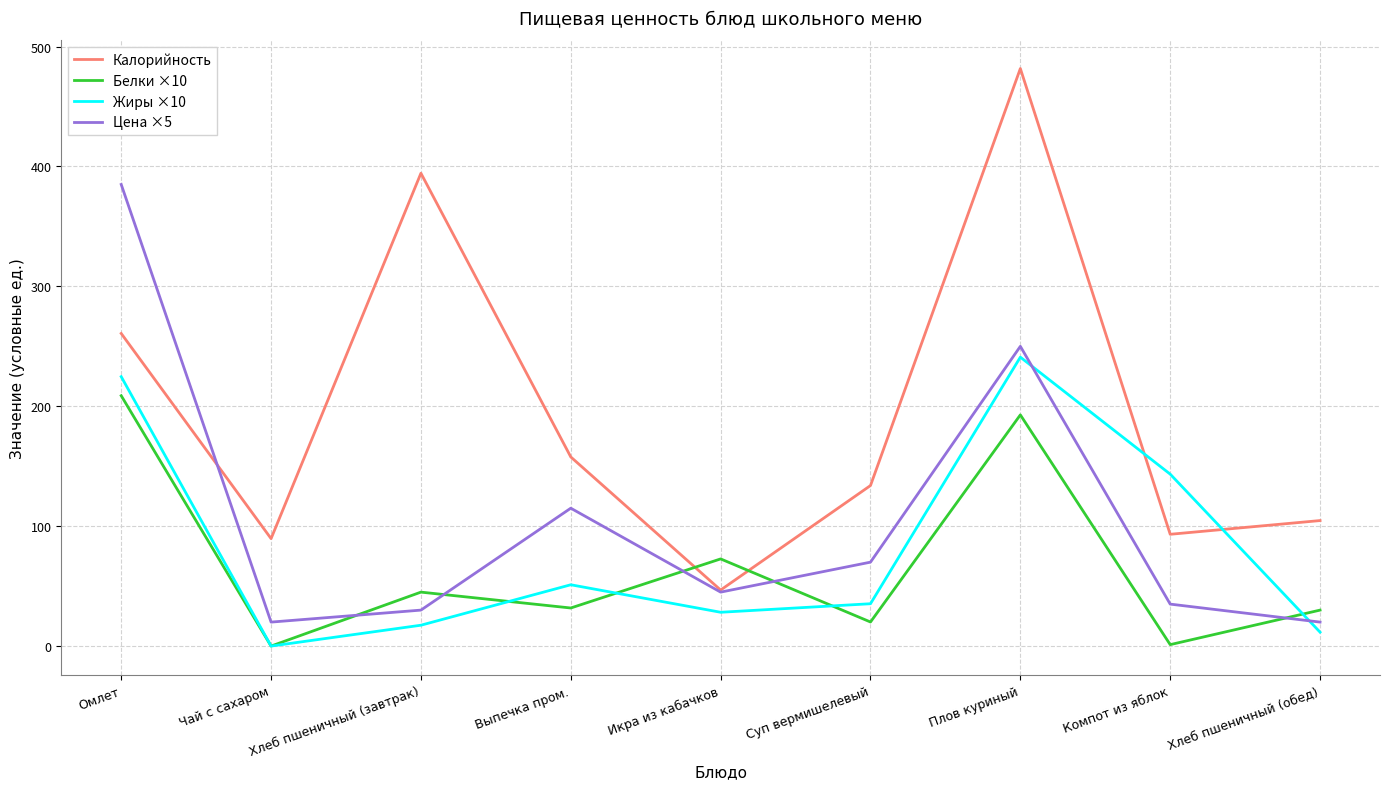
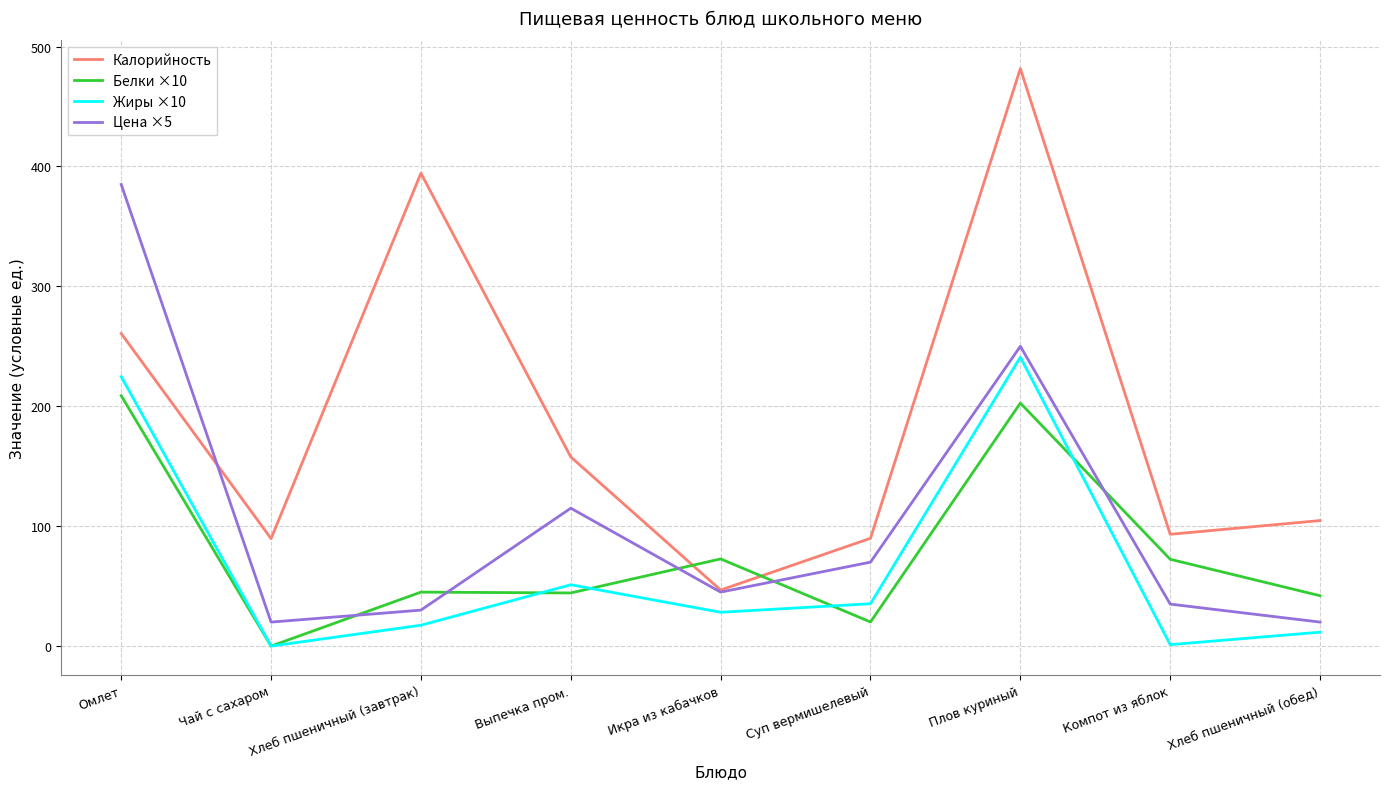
Белки ×10, Выпечка пром.: 32 -> 44
Калорийность, Суп вермишелевый: 134 -> 90
Белки ×10, Плов куриный: 193 -> 203
Белки ×10, Компот из яблок: 1 -> 72
Жиры ×10, Компот из яблок: 143 -> 1
Белки ×10, Хлеб пшеничный (обед): 30 -> 42
